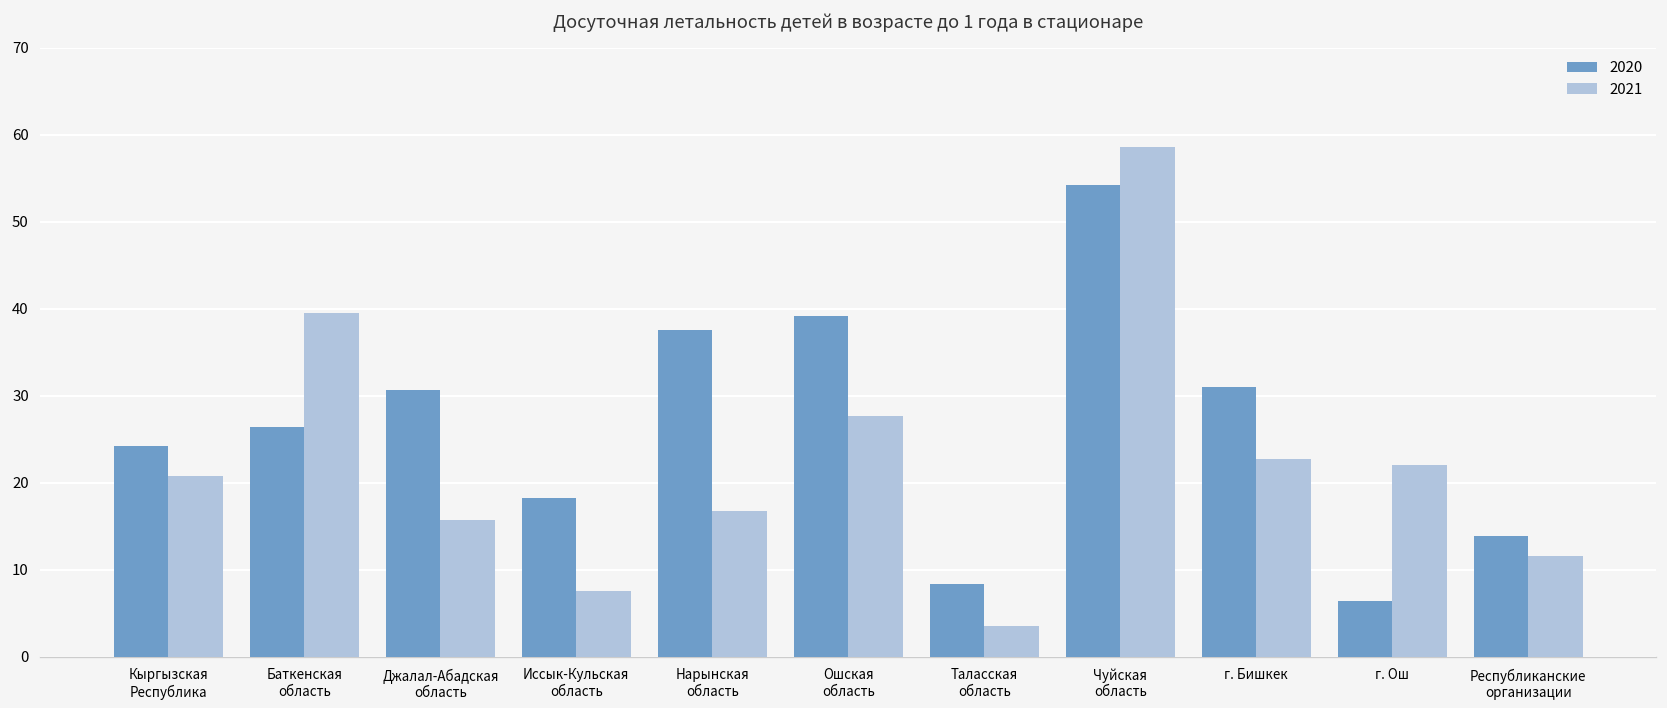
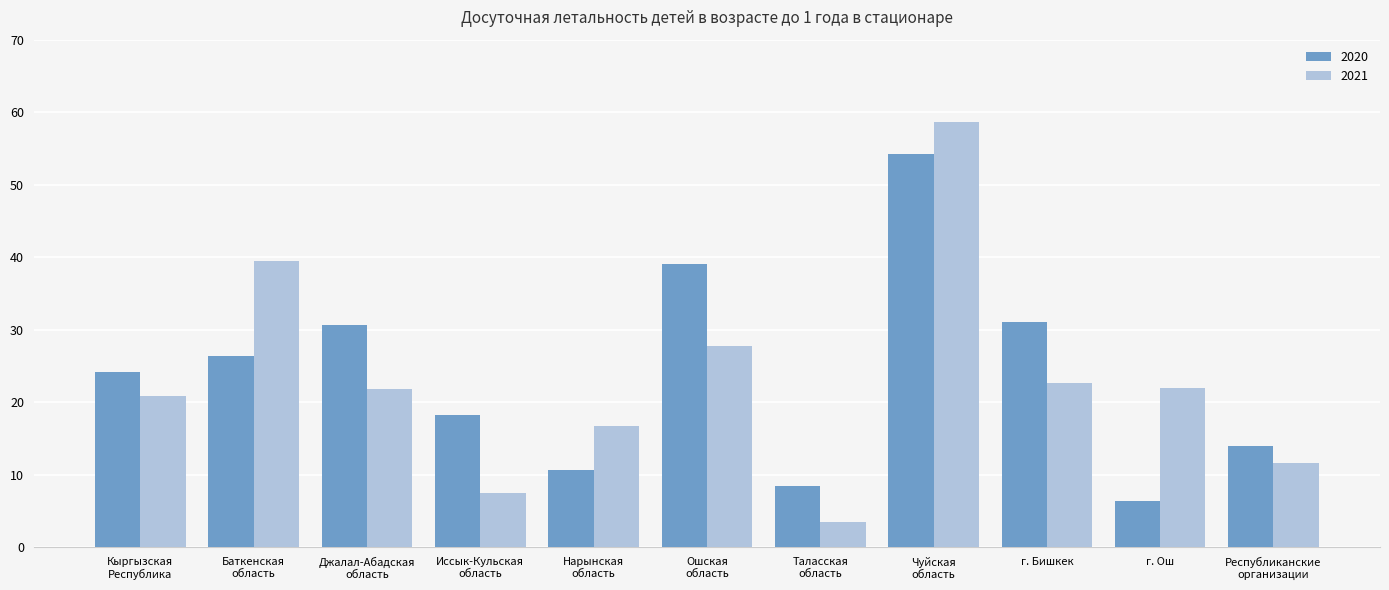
2021, Джалал-Абадская область: 16 -> 22
2020, Нарынская область: 38 -> 11
